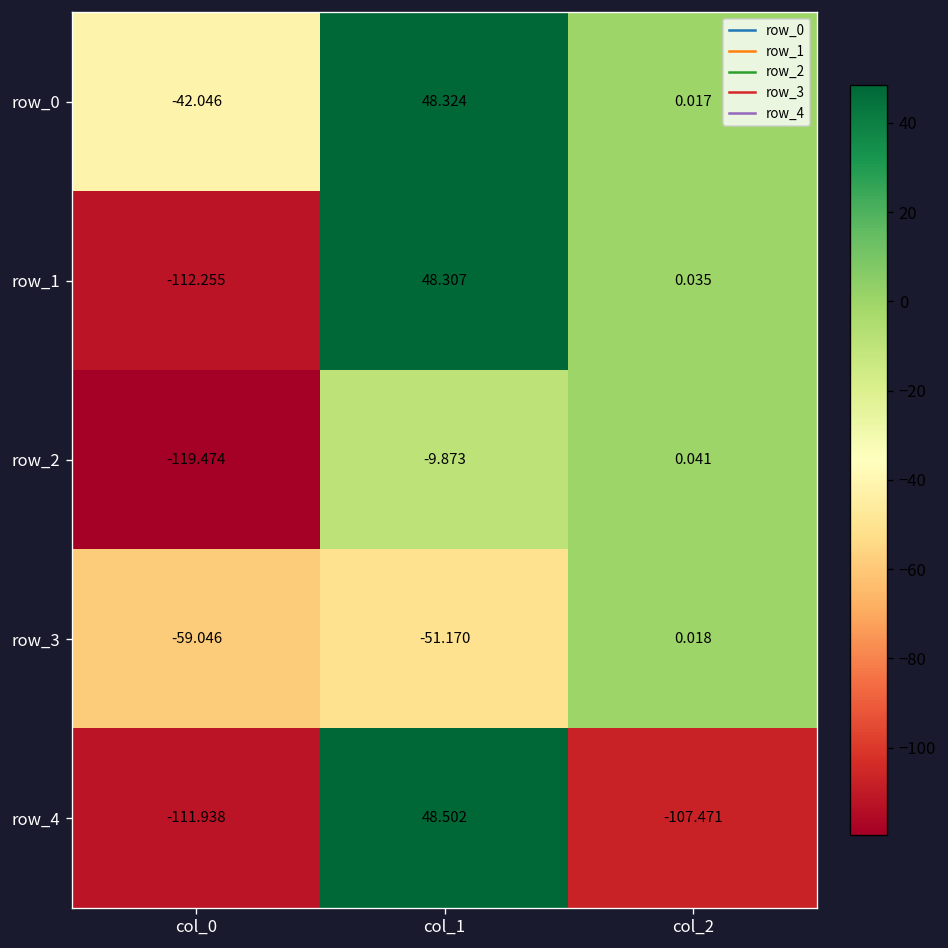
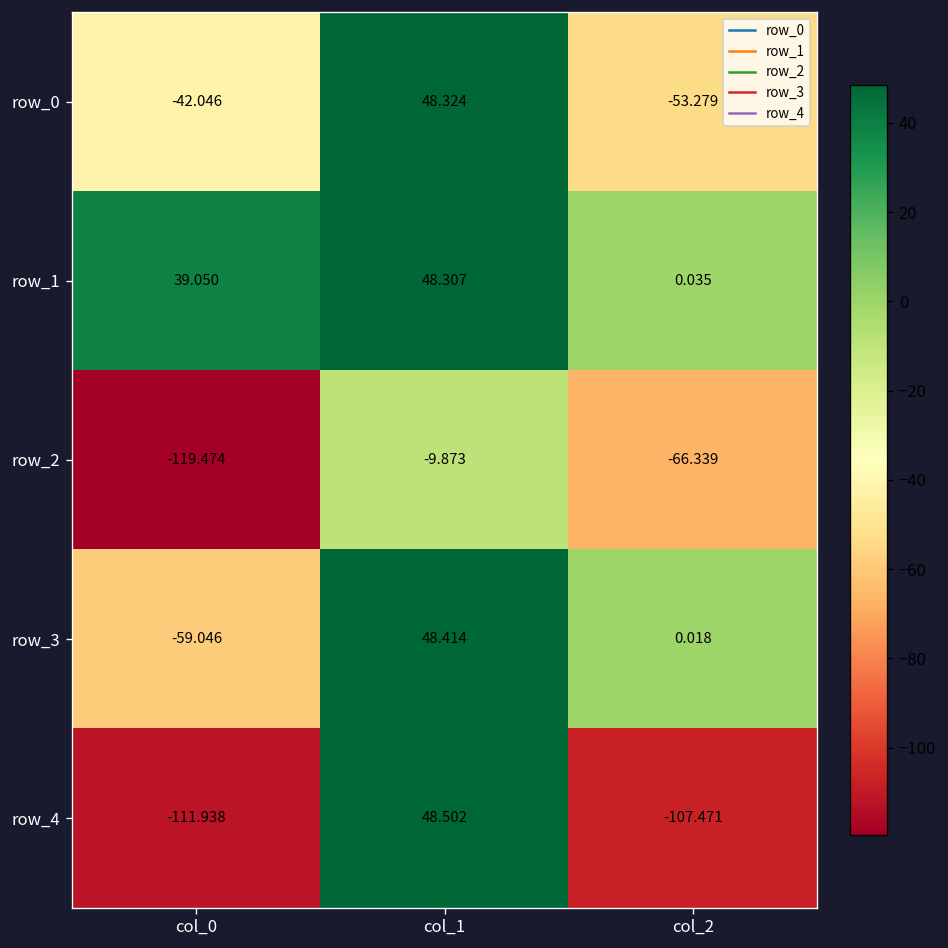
row_0, col_2: 0.017 -> -53.279
row_1, col_0: -112.255 -> 39.050
row_2, col_2: 0.041 -> -66.339
row_3, col_1: -51.170 -> 48.414
